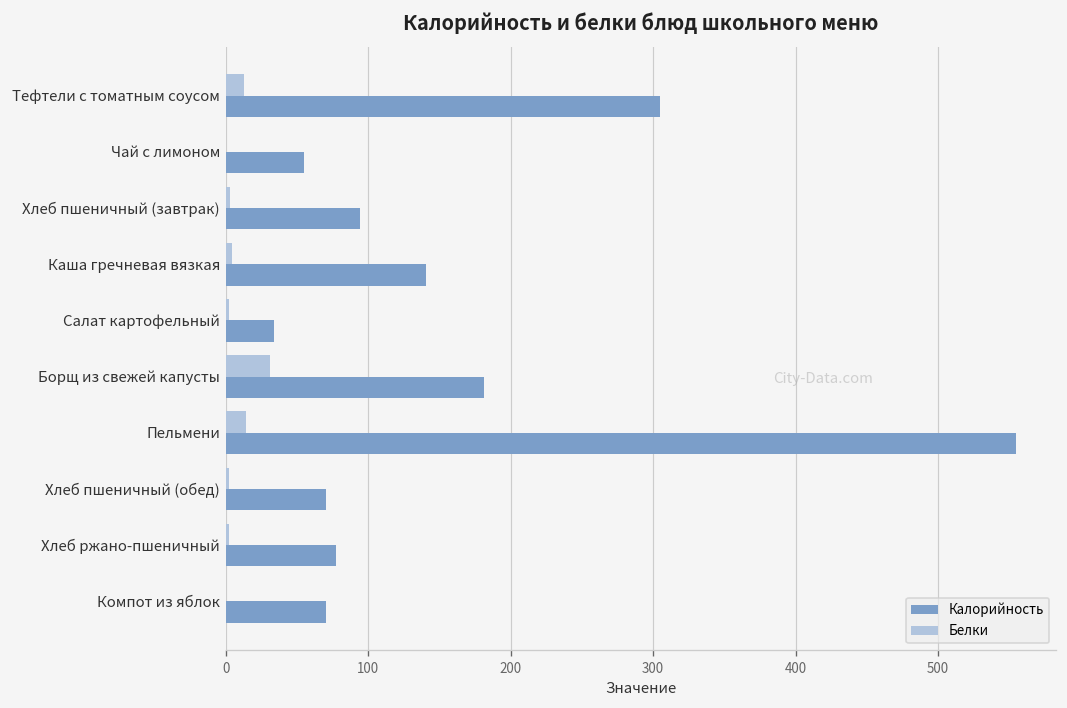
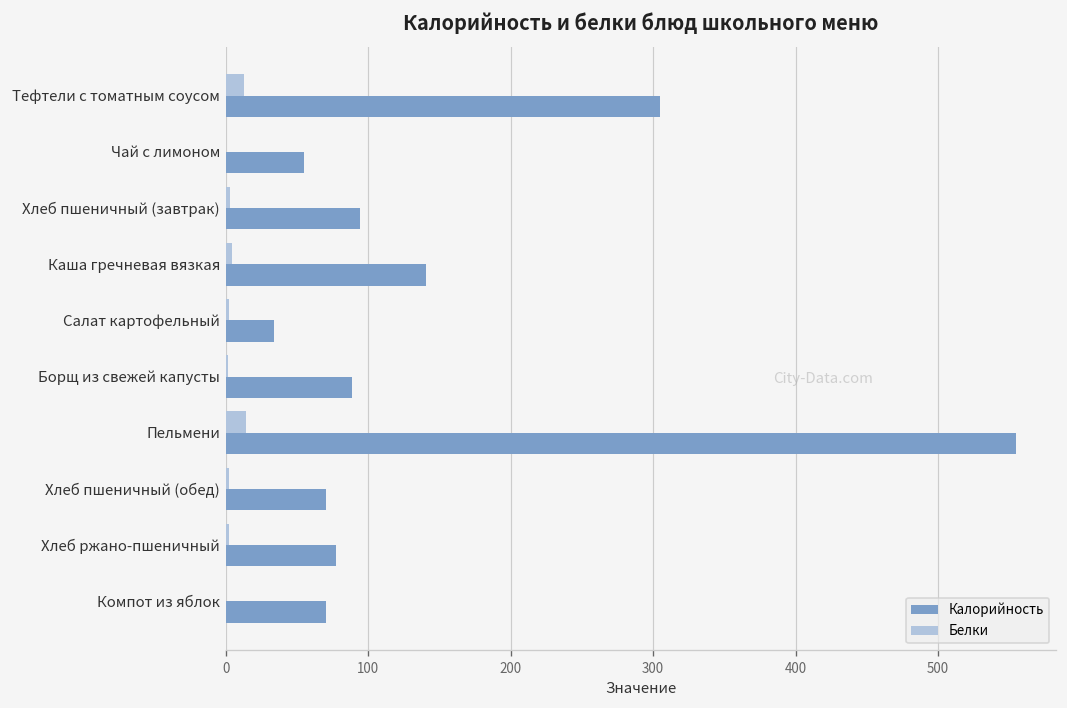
Белки, Борщ из свежей капусты: 31 -> 2
Калорийность, Борщ из свежей капусты: 181 -> 88
